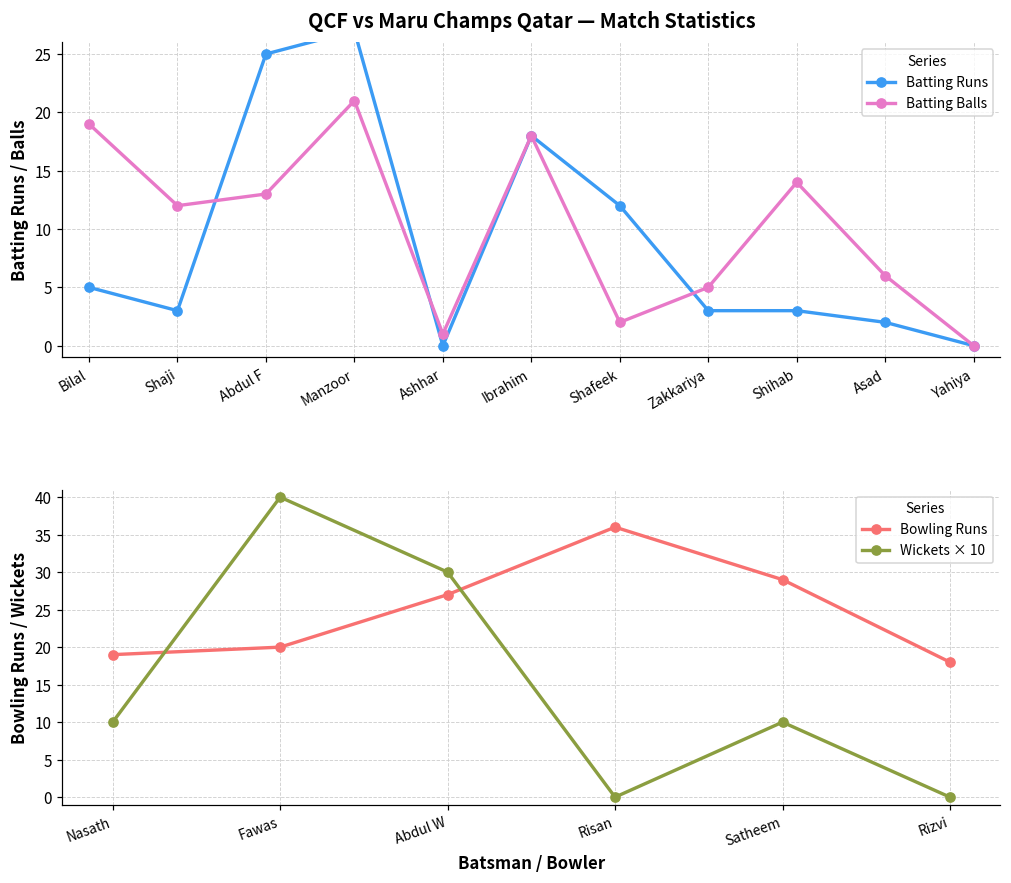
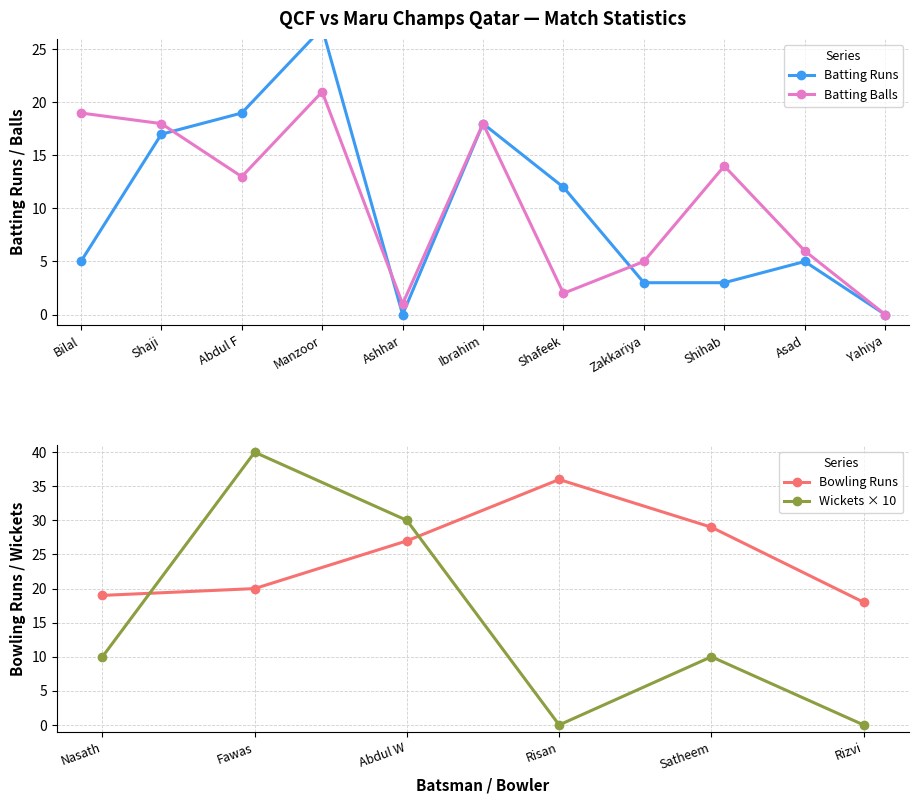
QCF vs Maru Champs Qatar — Match Statistics, Batting Runs, Shaji: 3 -> 17
QCF vs Maru Champs Qatar — Match Statistics, Batting Balls, Shaji: 12 -> 18
QCF vs Maru Champs Qatar — Match Statistics, Batting Runs, Abdul F: 25 -> 19
QCF vs Maru Champs Qatar — Match Statistics, Batting Runs, Asad: 2 -> 5
